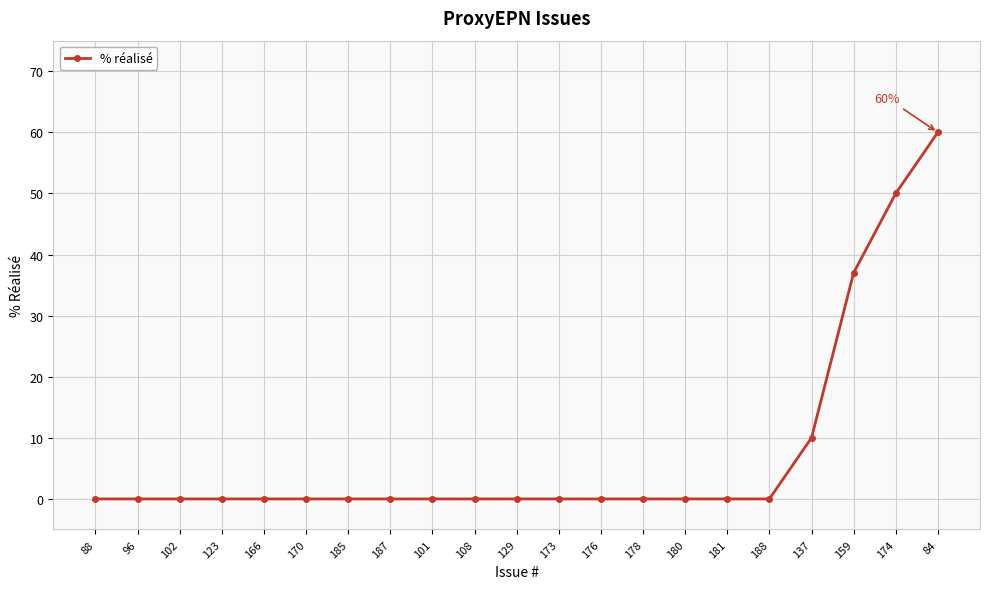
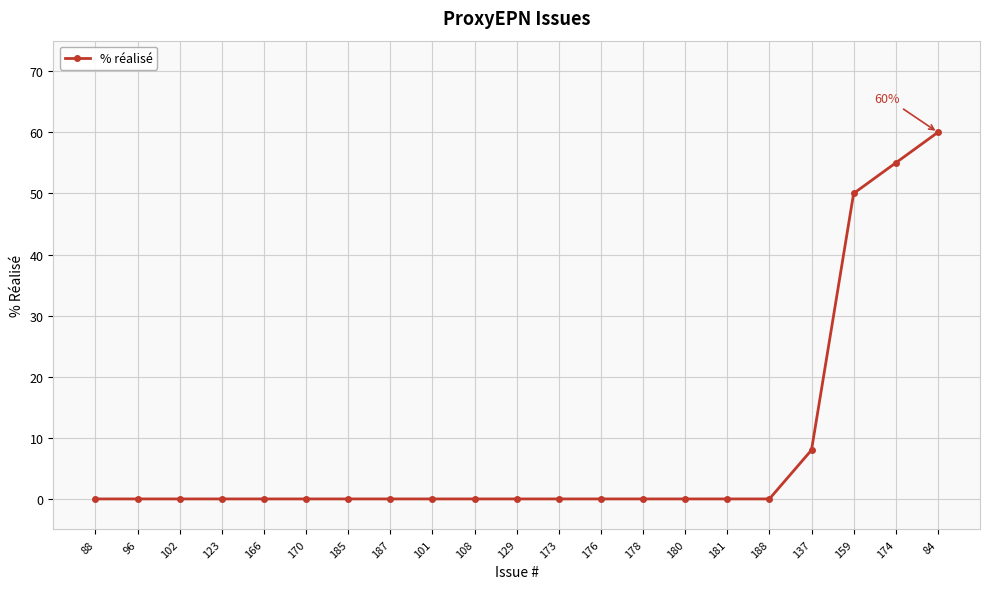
137: 10 -> 8
159: 37 -> 50
174: 50 -> 55
